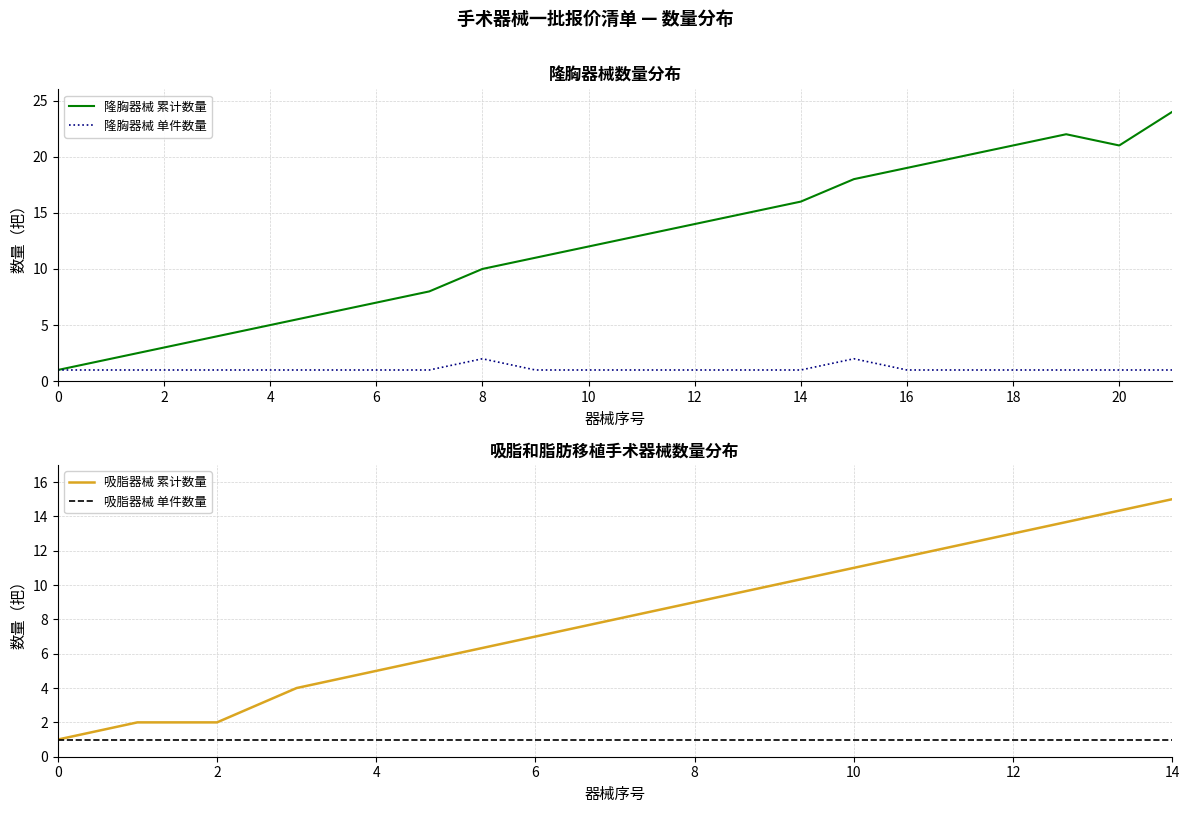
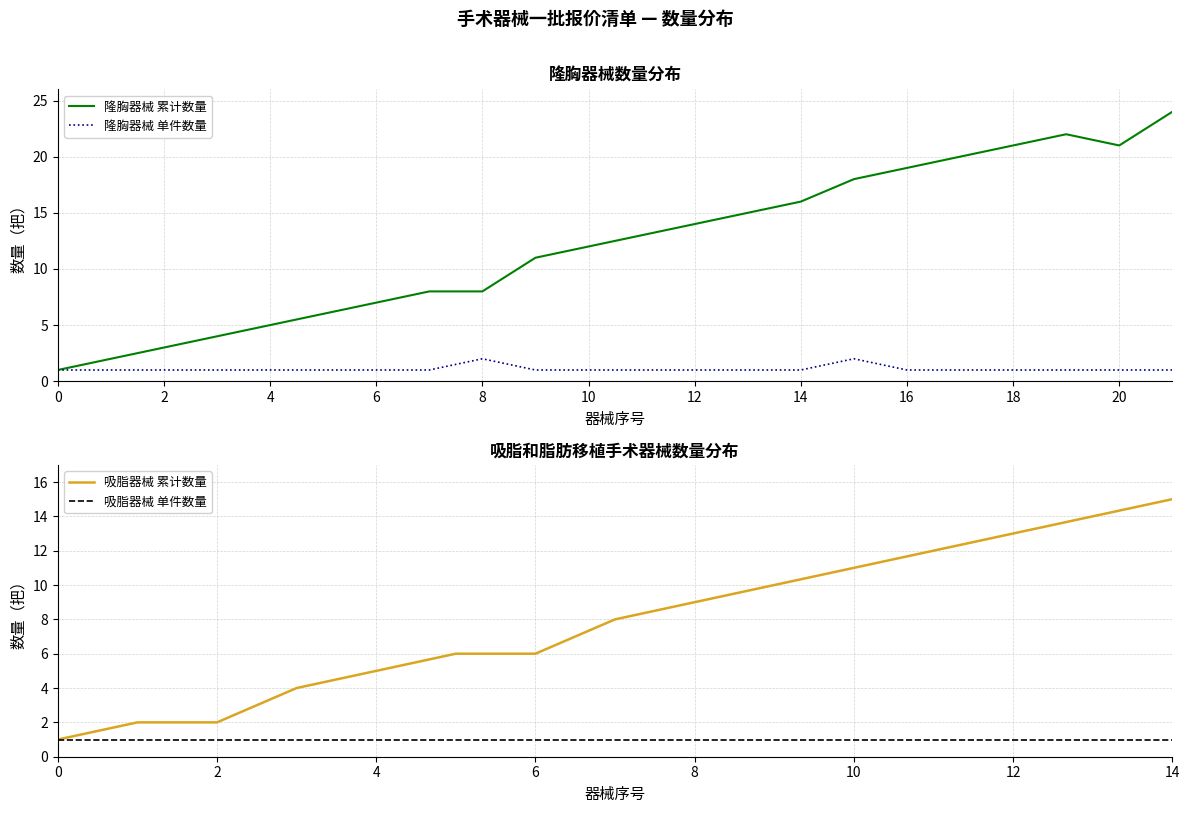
隆胸器械数量分布, 隆胸器械 累计数量, 8: 10 -> 8
吸脂和脂肪移植手术器械数量分布, 吸脂器械 累计数量, 6: 7 -> 6
